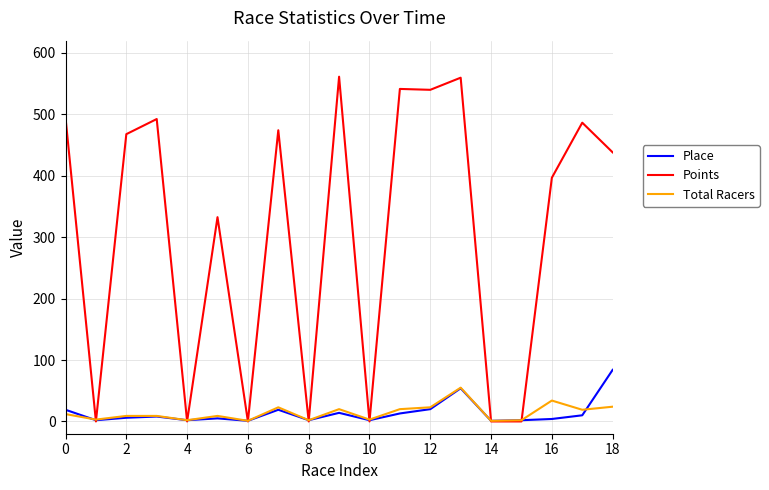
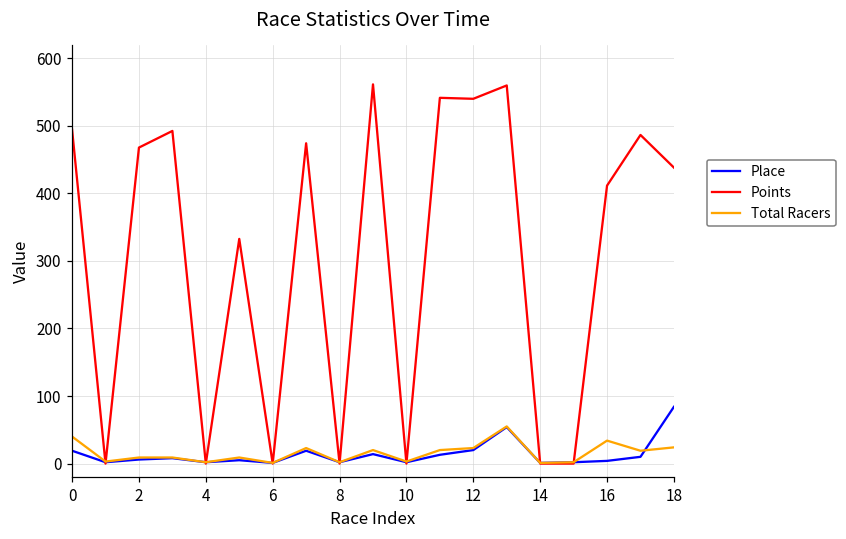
Total Racers, 0: 10 -> 40
Points, 16: 400 -> 410
